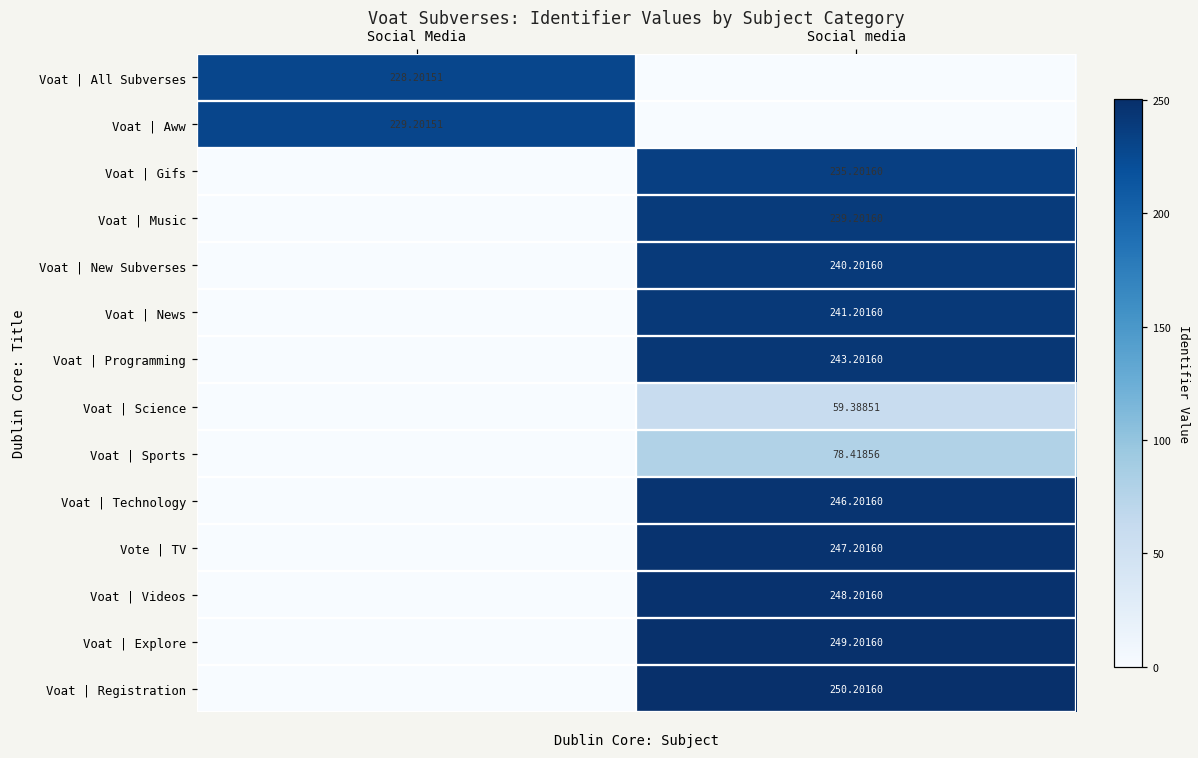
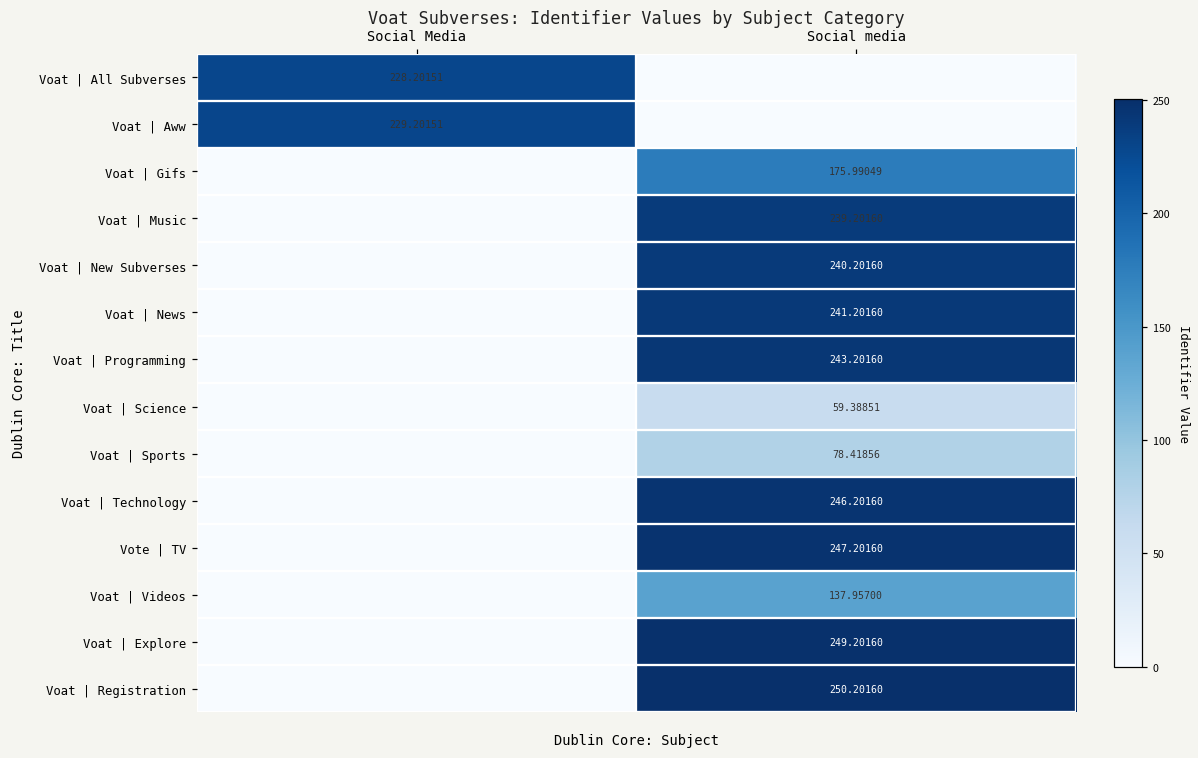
Voat | Gifs, Social media: 235.20160 -> 175.99049
Voat | Videos, Social media: 248.20160 -> 137.95700
